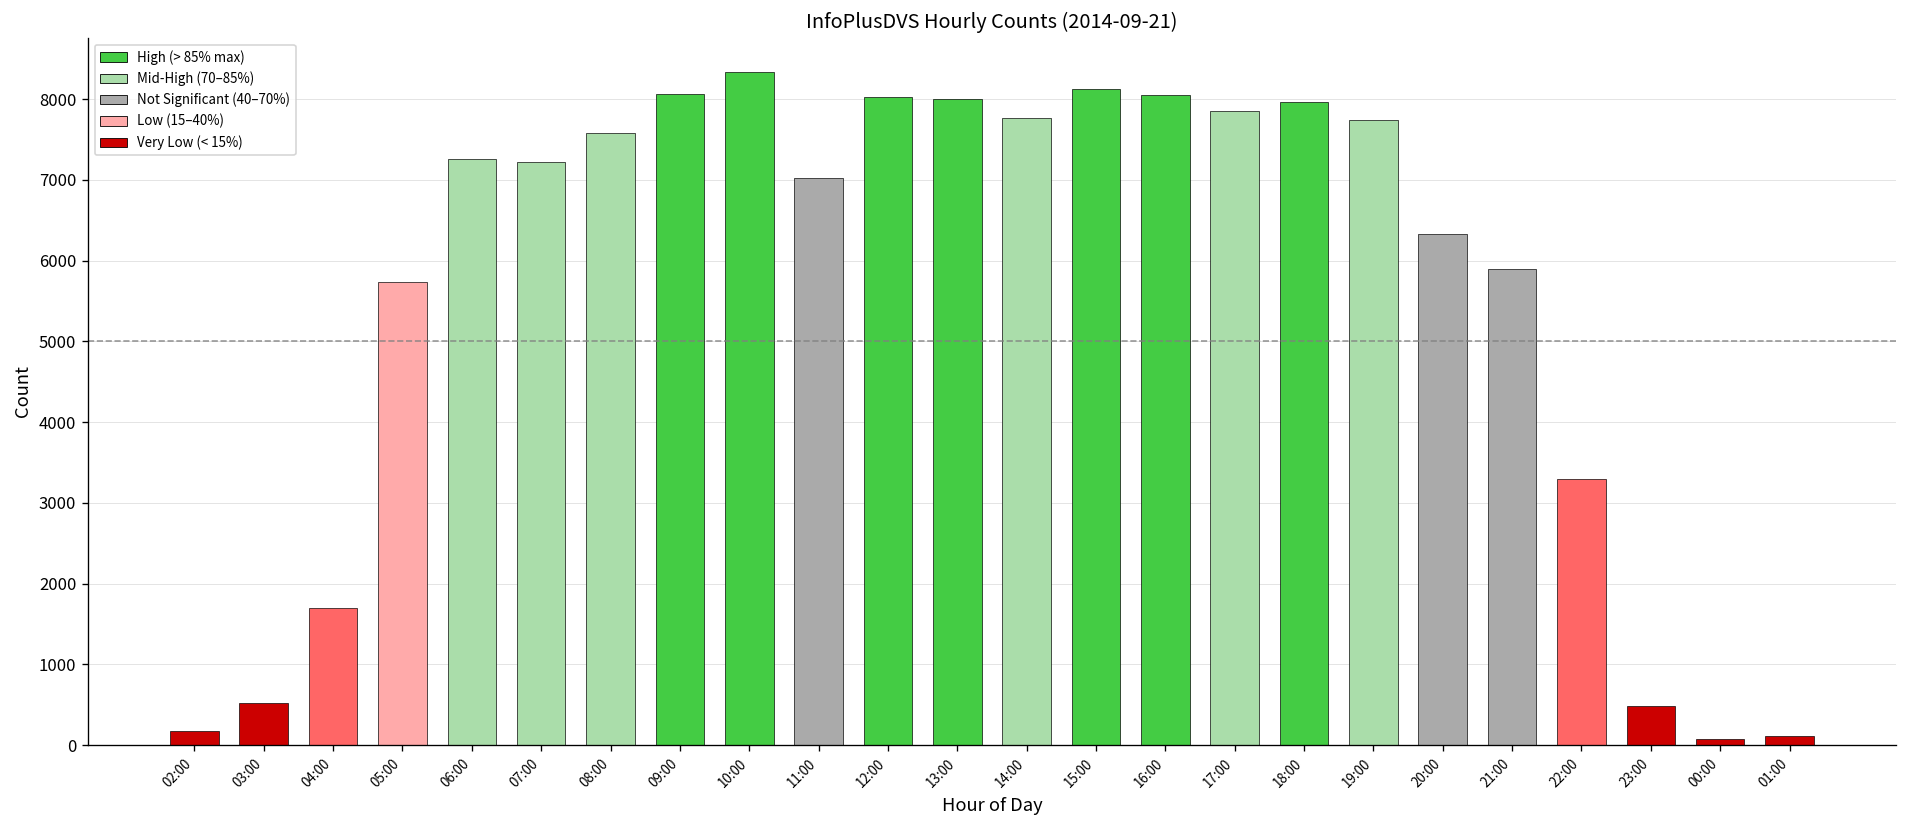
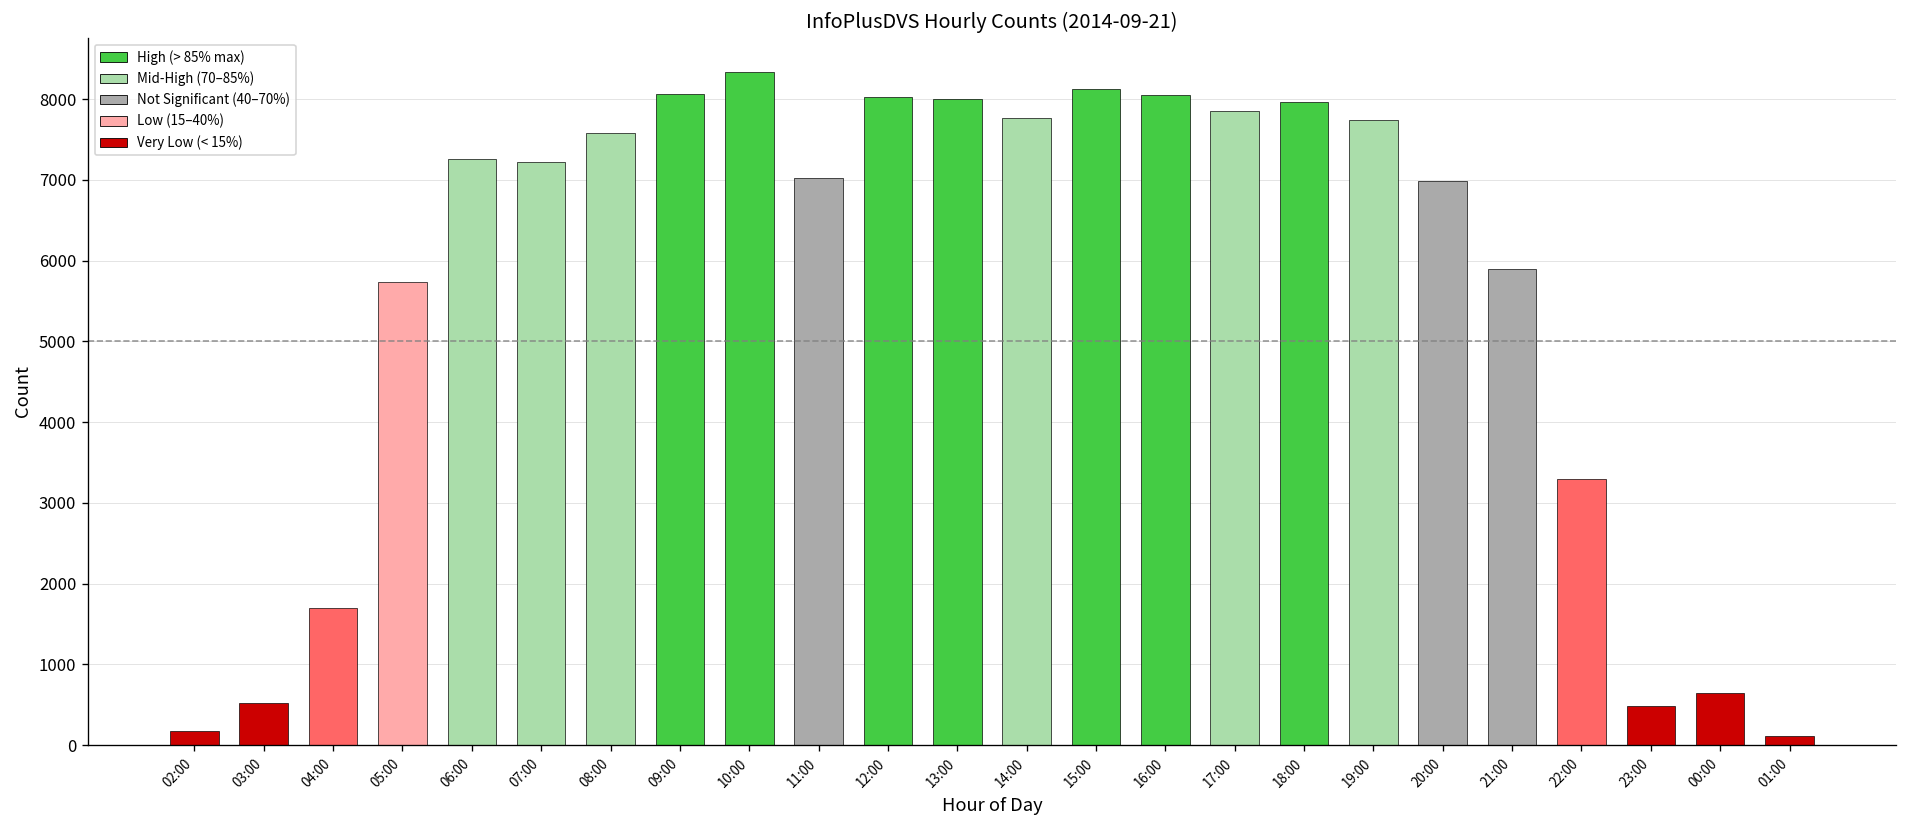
20:00: 6300 -> 7000
00:00: 100 -> 600
